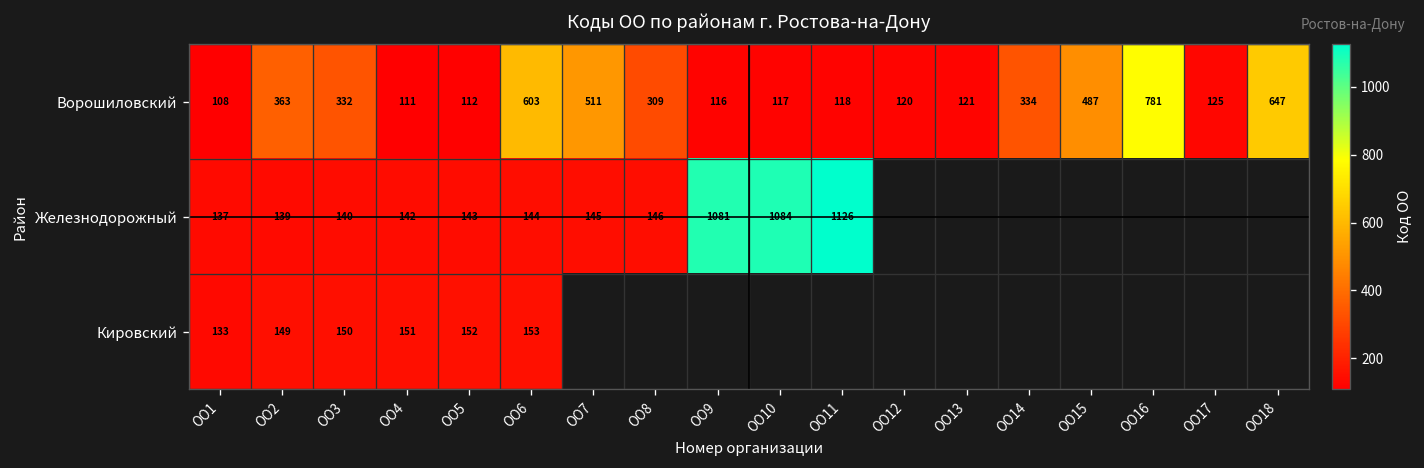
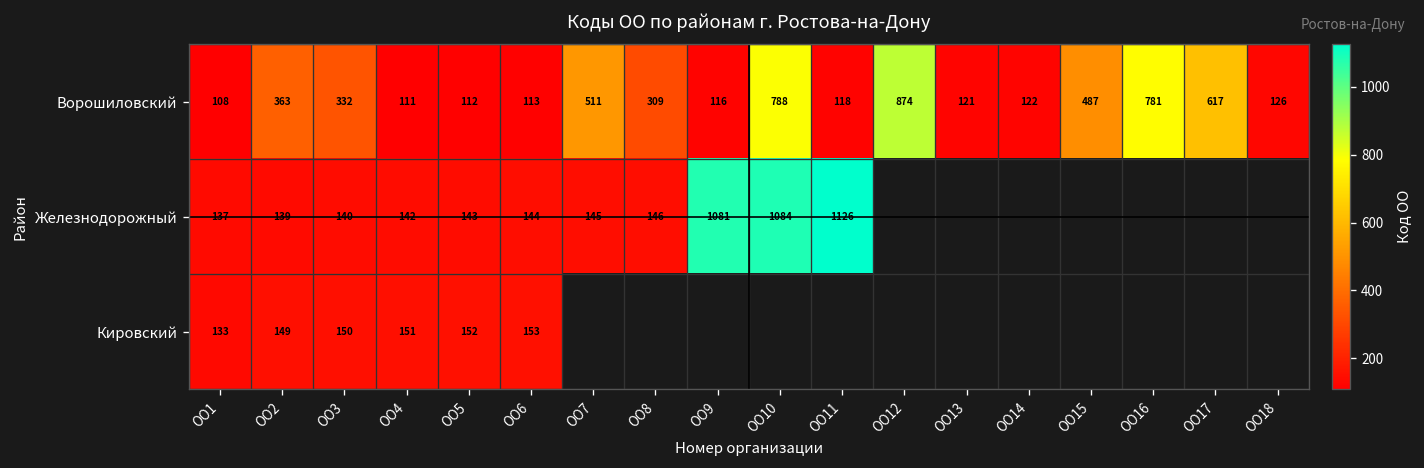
Ворошиловский, ОО6: 603 -> 113
Ворошиловский, ОО10: 117 -> 788
Ворошиловский, ОО12: 120 -> 874
Ворошиловский, ОО14: 334 -> 122
Ворошиловский, ОО17: 125 -> 617
Ворошиловский, ОО18: 647 -> 126
